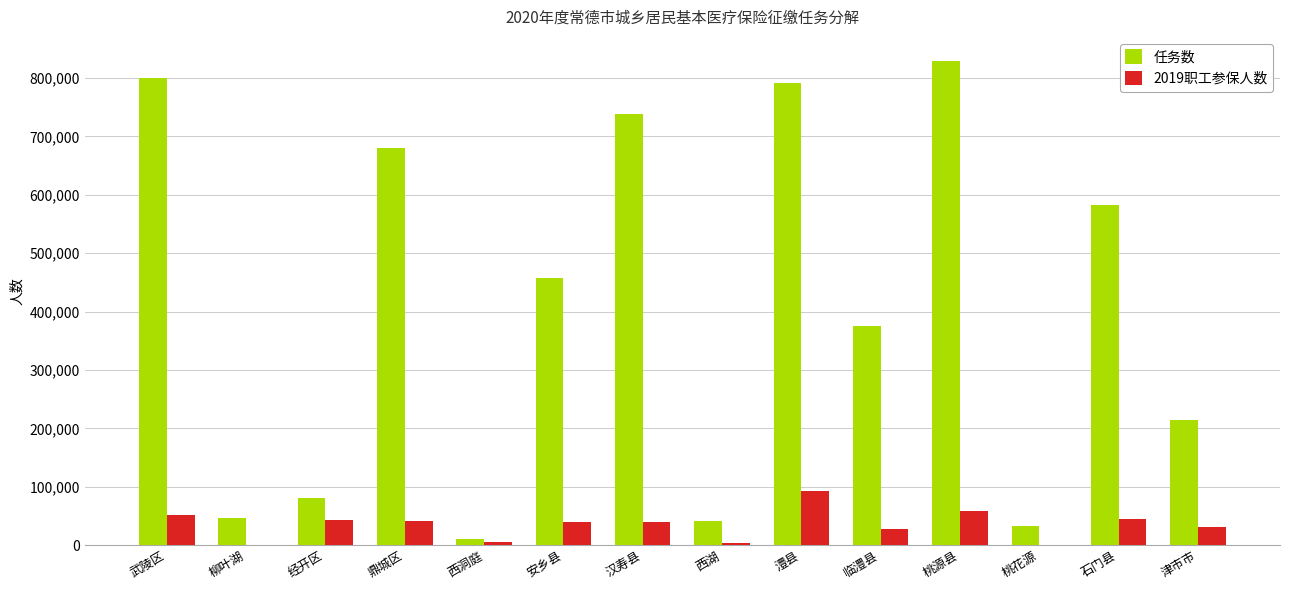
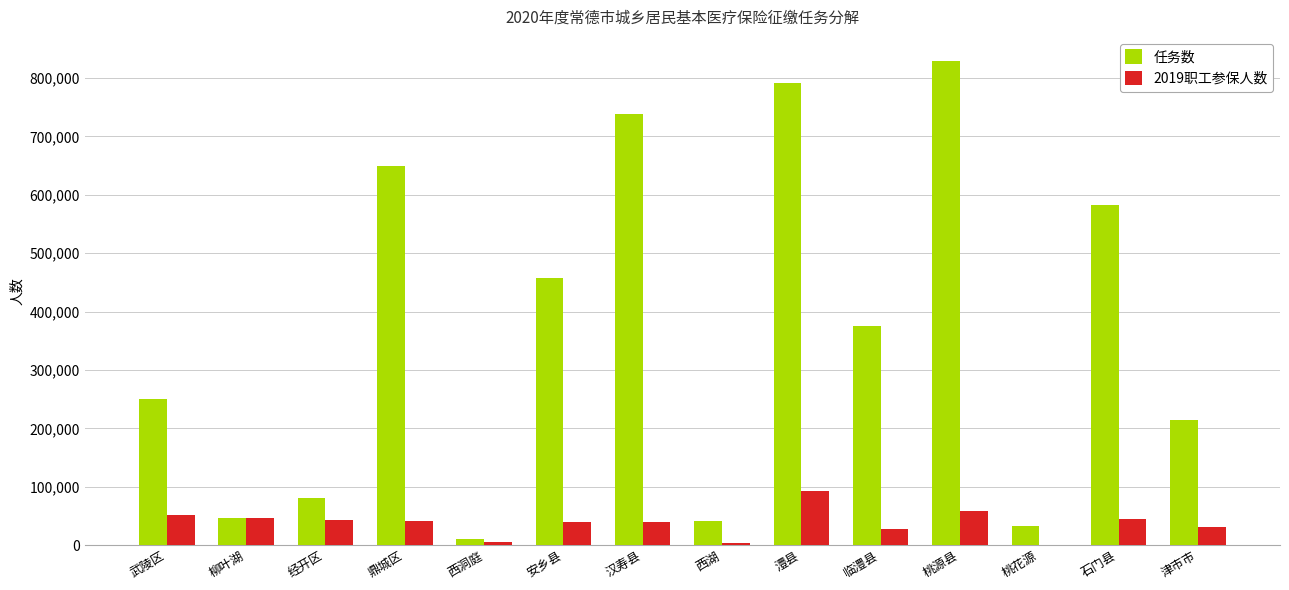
任务数, 武陵区: 800,000 -> 250,000
2019职工参保人数, 柳叶湖: 0 -> 50,000
任务数, 鼎城区: 680,000 -> 650,000
